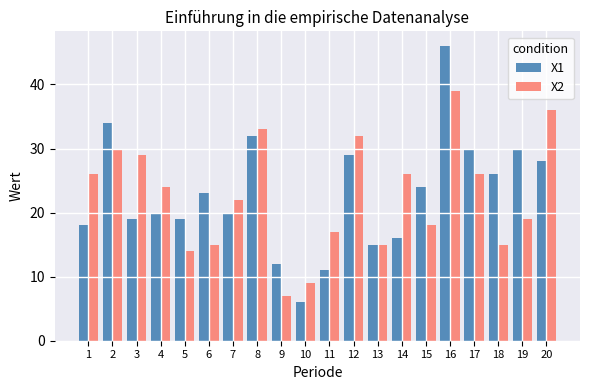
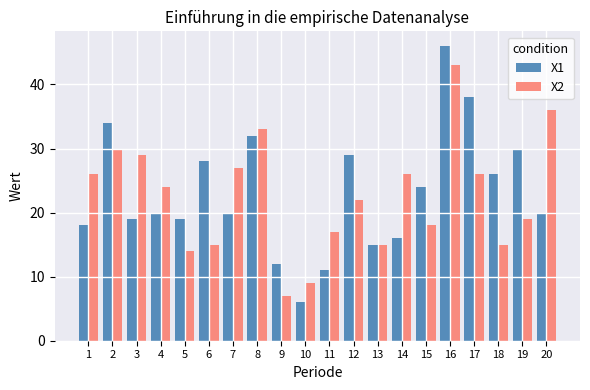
X1, 6: 23 -> 28
X2, 7: 22 -> 27
X2, 12: 32 -> 22
X2, 16: 39 -> 43
X1, 17: 30 -> 38
X1, 20: 28 -> 20
